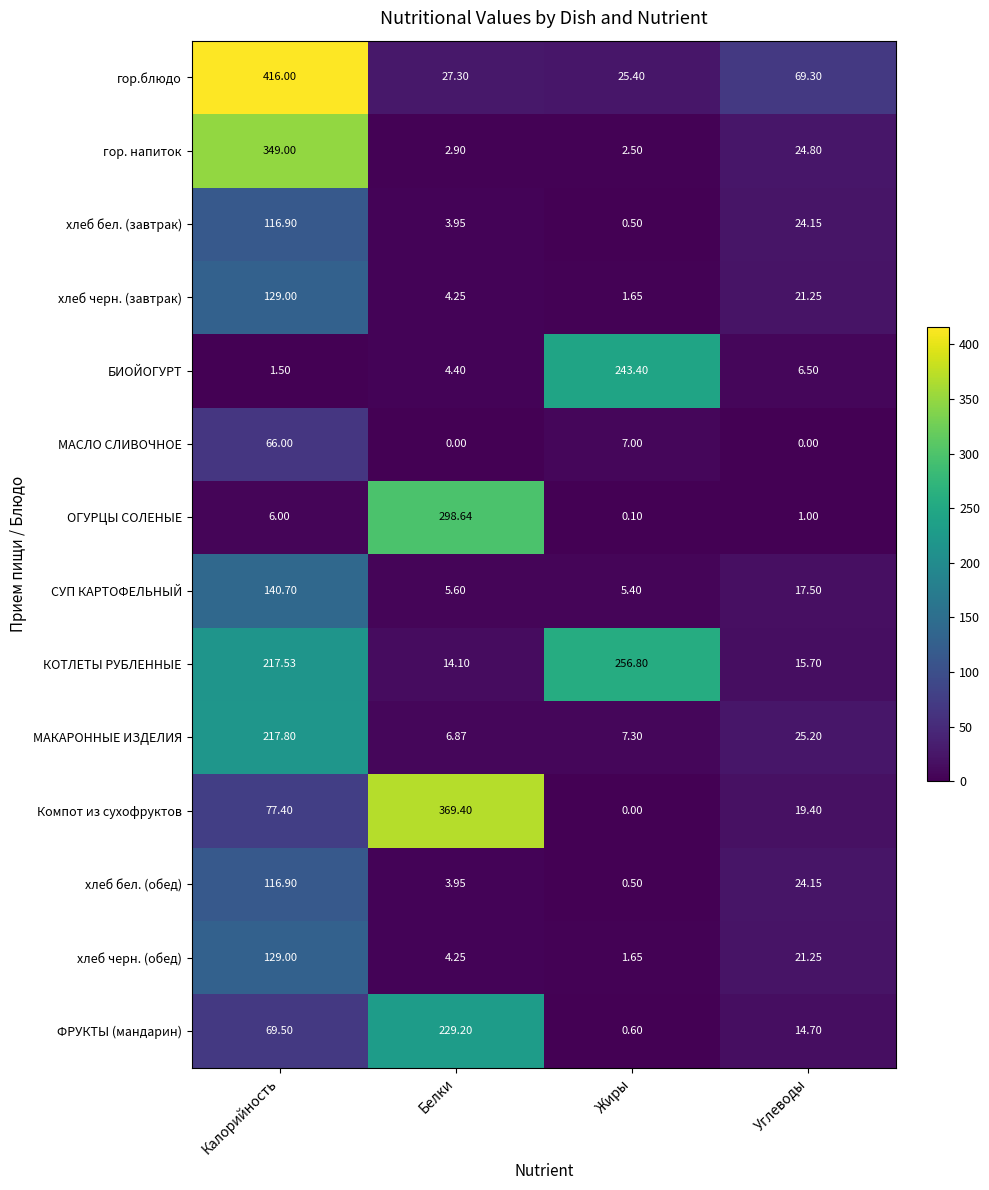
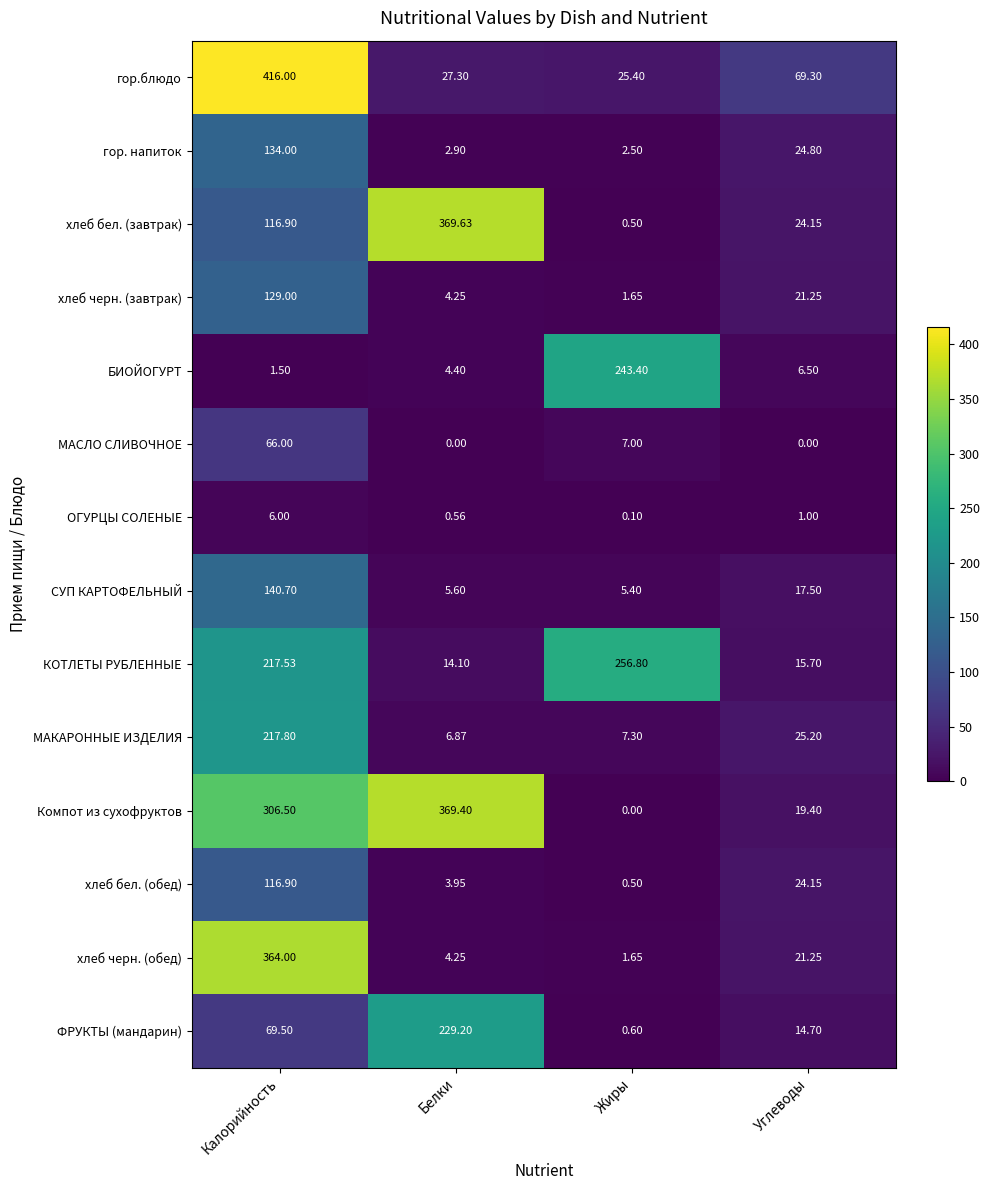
гор. напиток, Калорийность: 349.00 -> 134.00
хлеб бел. (завтрак), Белки: 3.95 -> 369.63
ОГУРЦЫ СОЛЕНЫЕ, Белки: 298.64 -> 0.56
Компот из сухофруктов, Калорийность: 77.40 -> 306.50
хлеб черн. (обед), Калорийность: 129.00 -> 364.00
